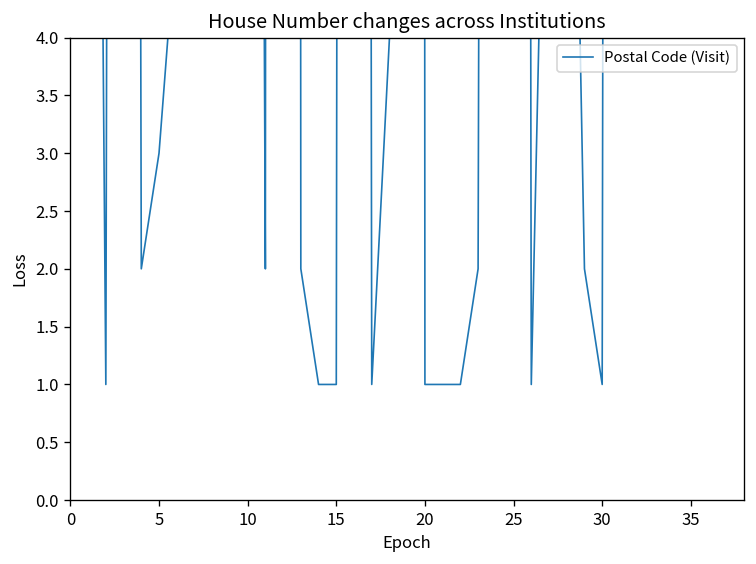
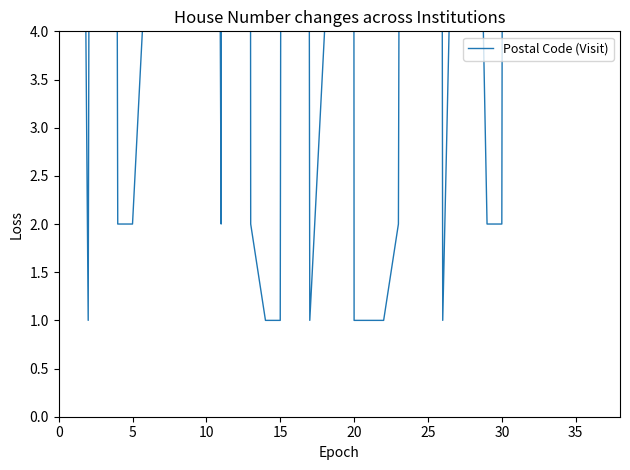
5: 3 -> 2
30: 1 -> 2
